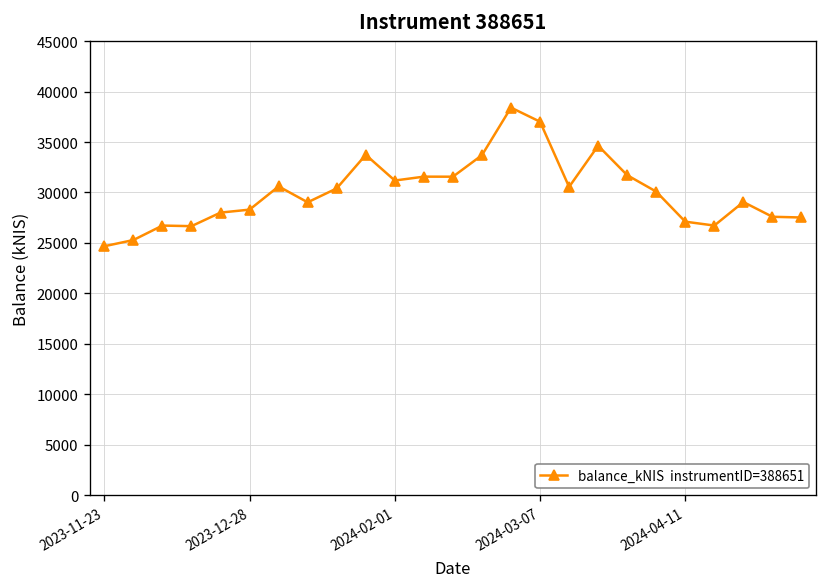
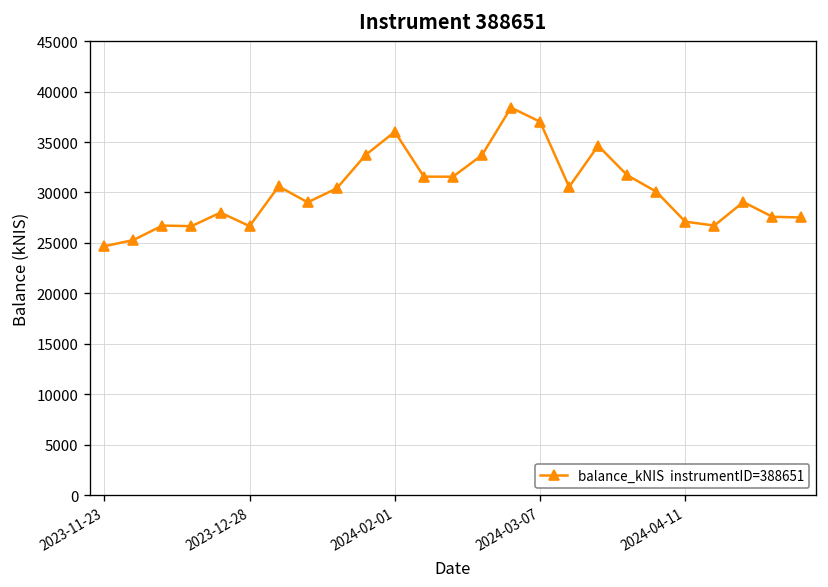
2023-12-28: 28000 -> 27000
2024-02-01: 31000 -> 36000
